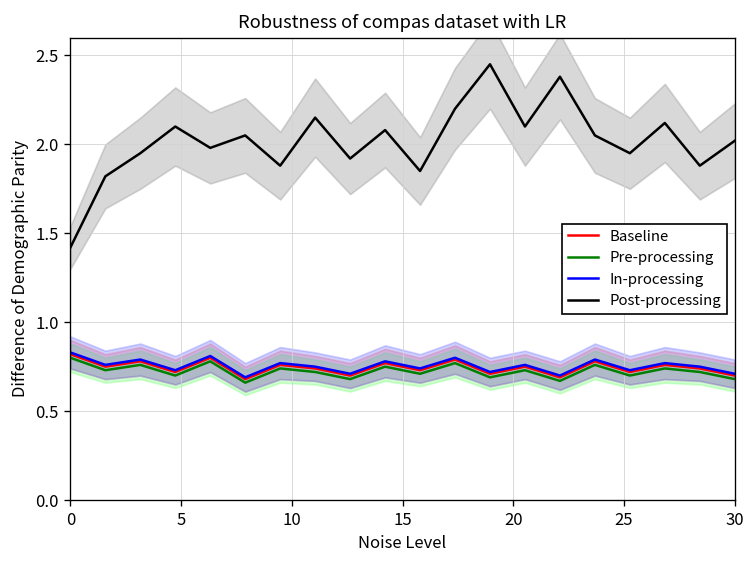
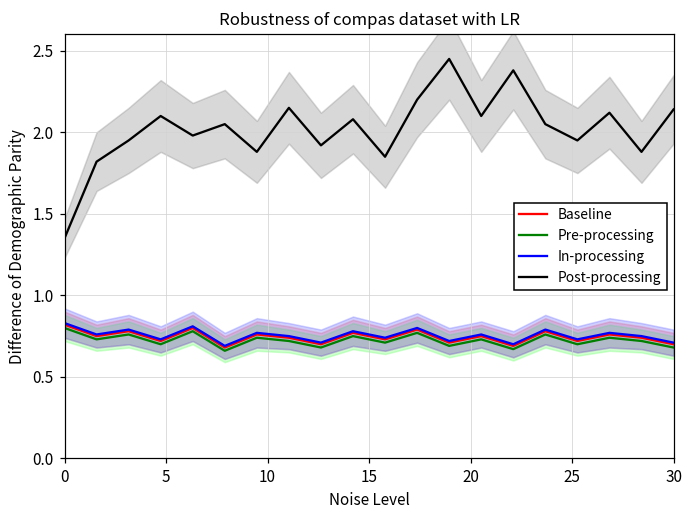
Post-processing, 0: 1.42 -> 1.35
Post-processing, 30: 2.02 -> 2.14
